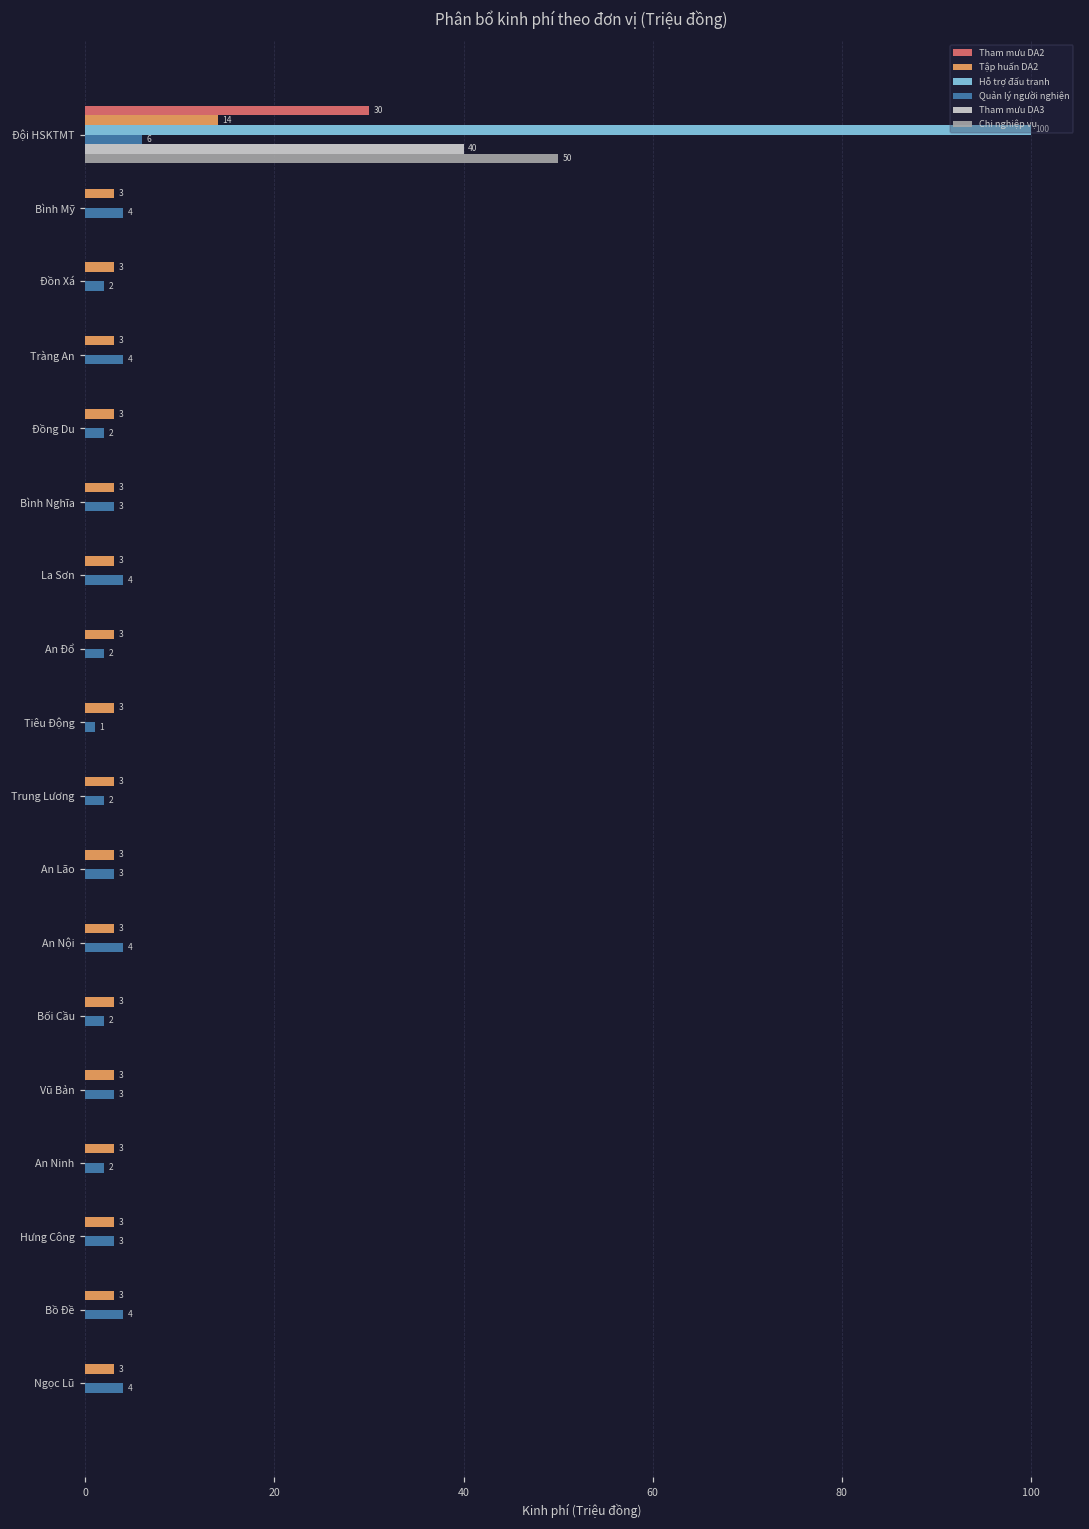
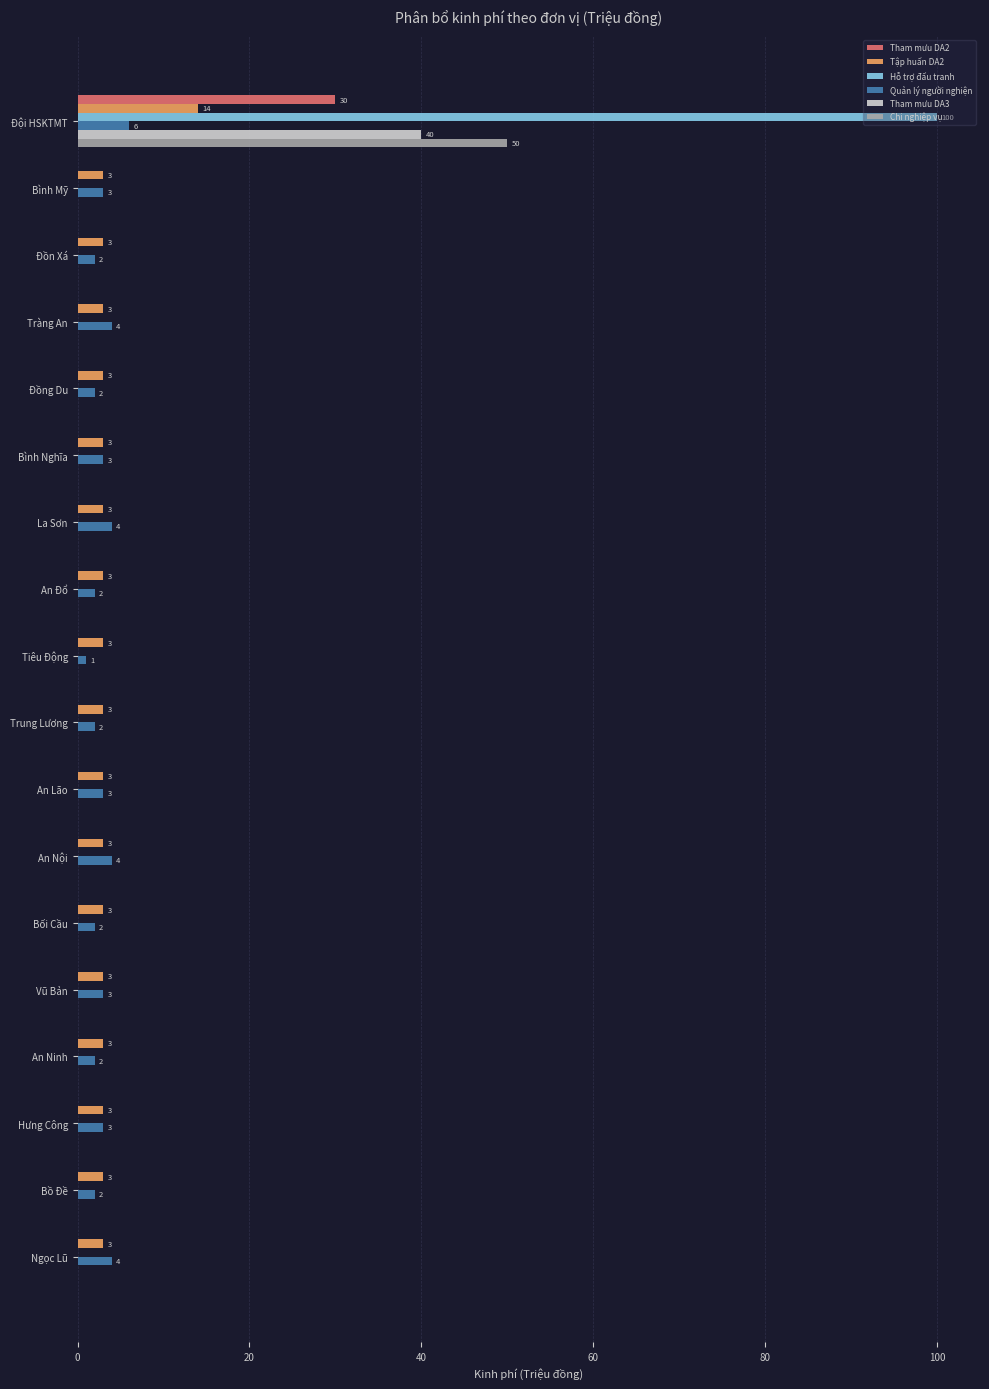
Quản lý người nghiện, Bình Mỹ: 4 -> 3
Quản lý người nghiện, Bồ Đề: 4 -> 2
